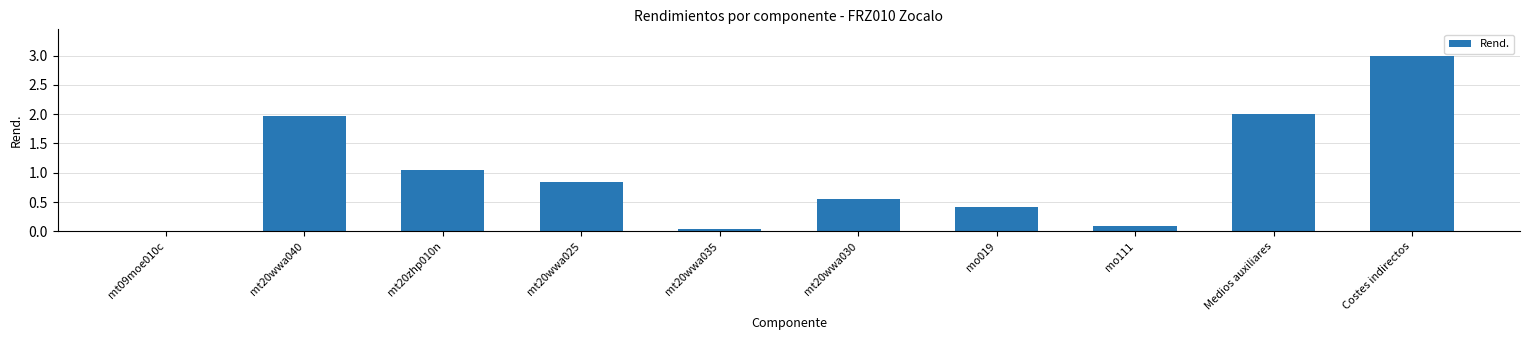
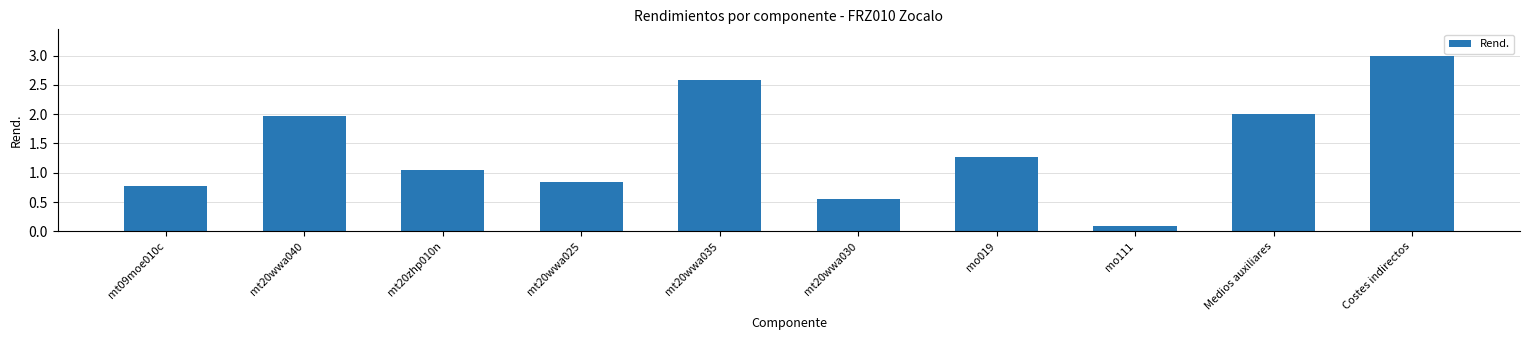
mt09moe010c: 0.0 -> 0.8
mt20wwa035: 0.0 -> 2.6
mo019: 0.4 -> 1.3
